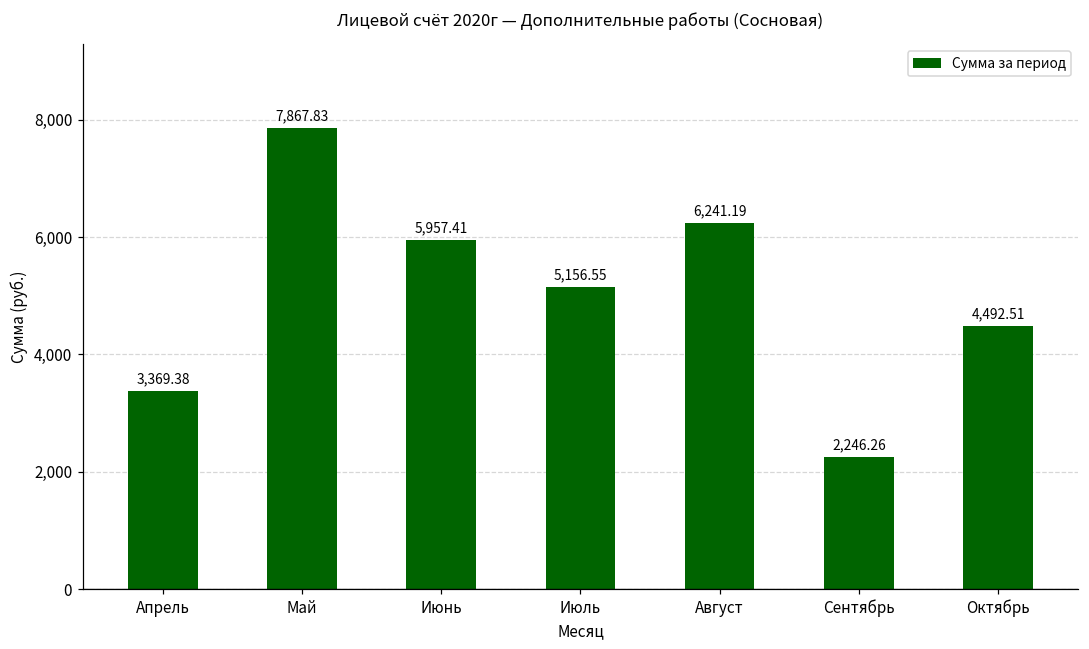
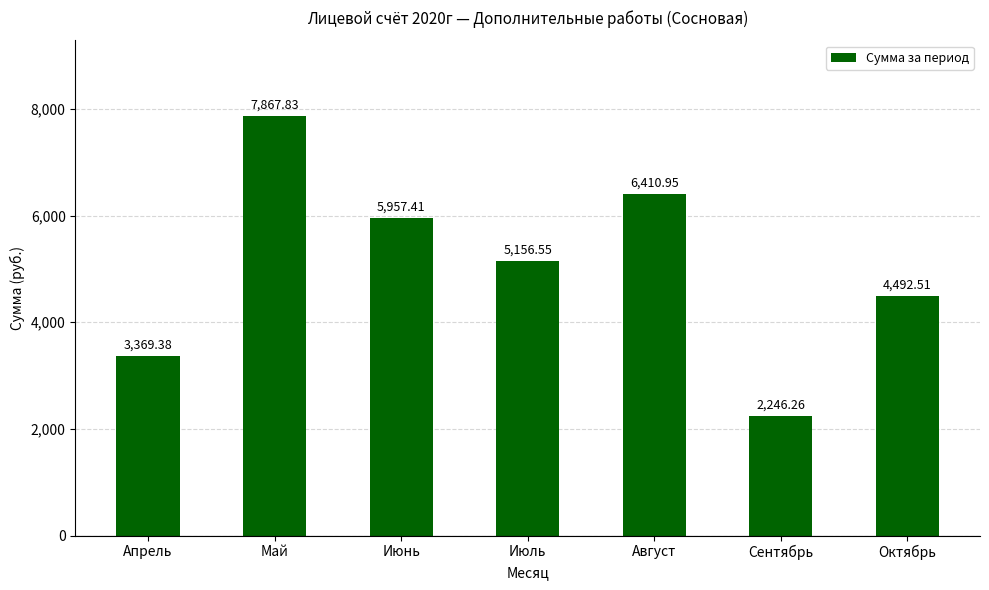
Август: 6,241.19 -> 6,410.95
